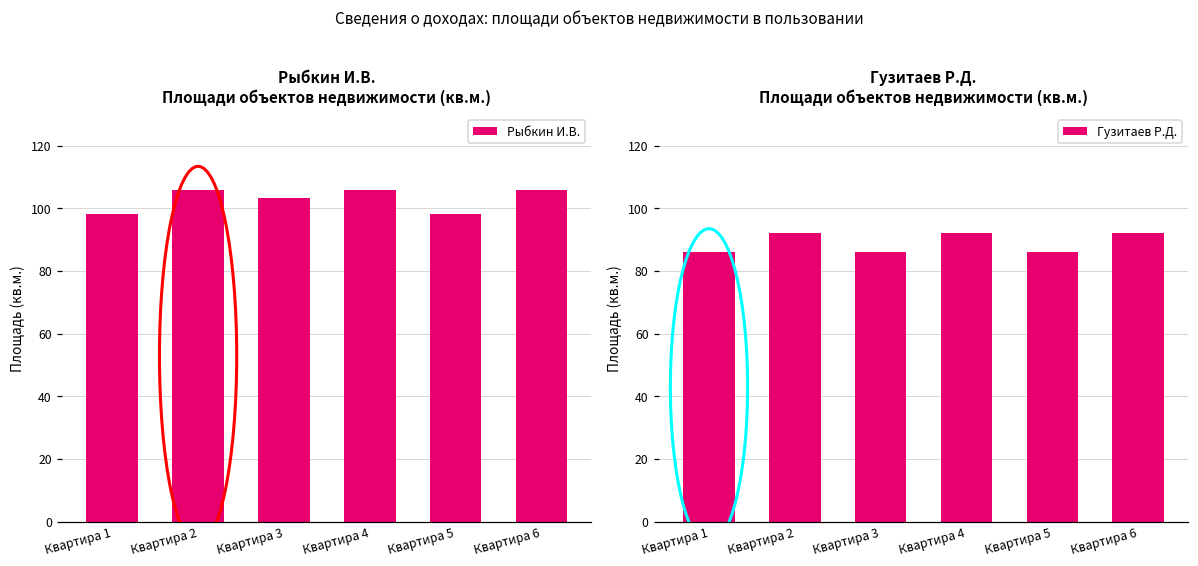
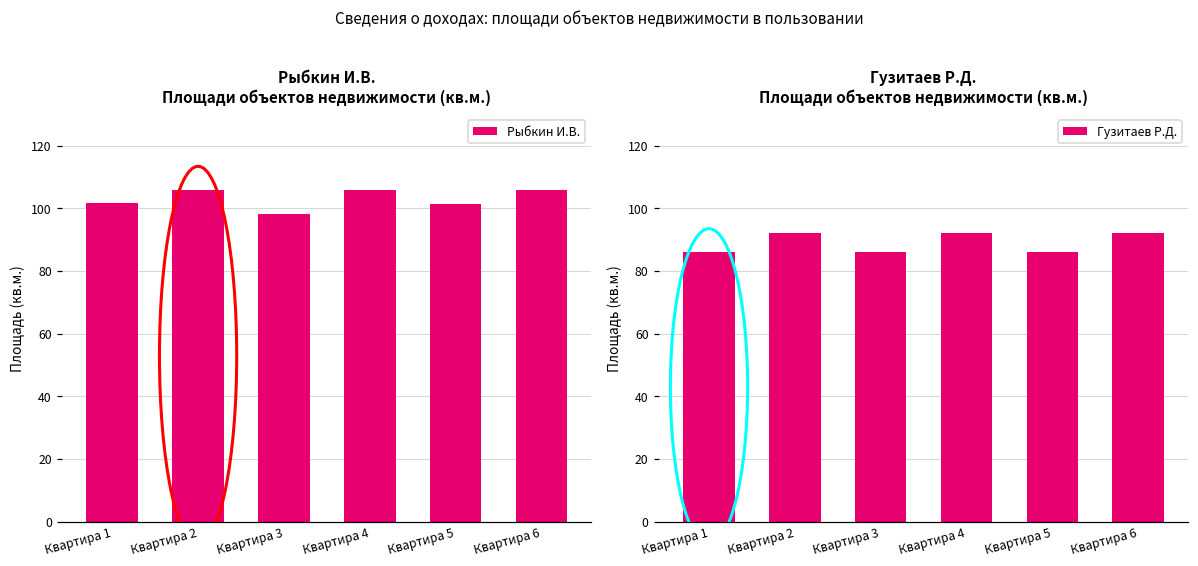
Рыбкин И.В. Площади объектов недвижимости (кв.м.), Квартира 1: 98 -> 102
Рыбкин И.В. Площади объектов недвижимости (кв.м.), Квартира 3: 103 -> 98
Рыбкин И.В. Площади объектов недвижимости (кв.м.), Квартира 5: 98 -> 102
